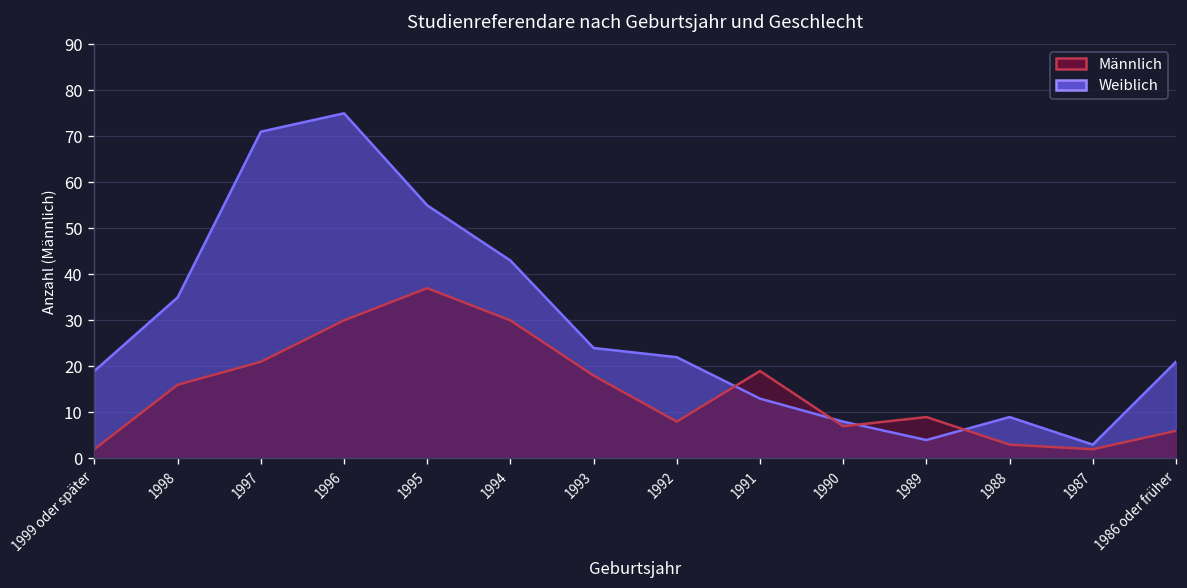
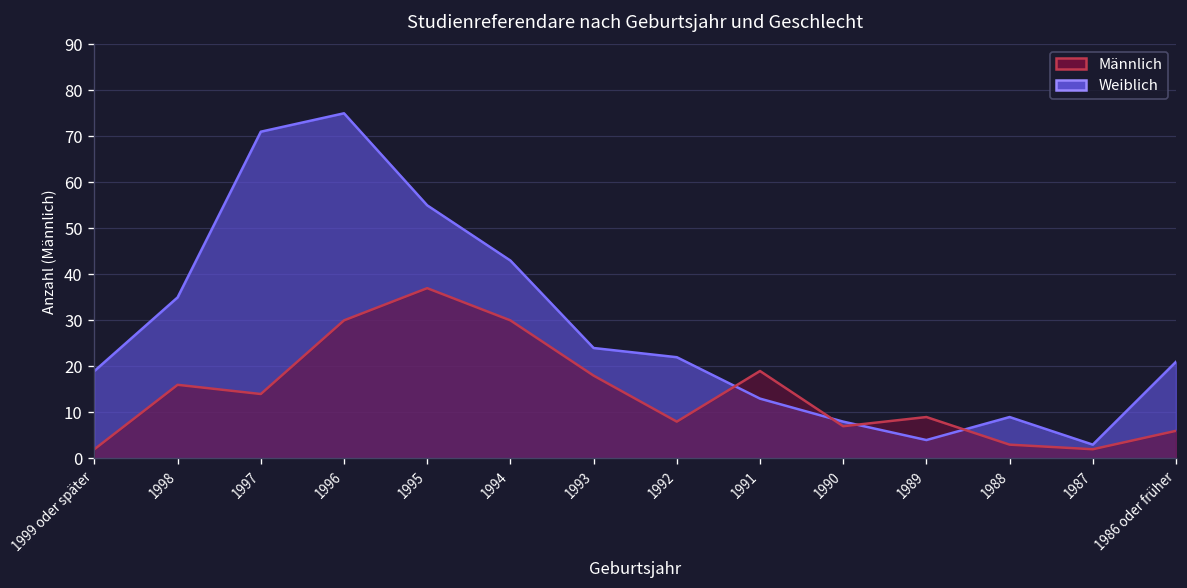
Männlich, 1997: 21 -> 14
